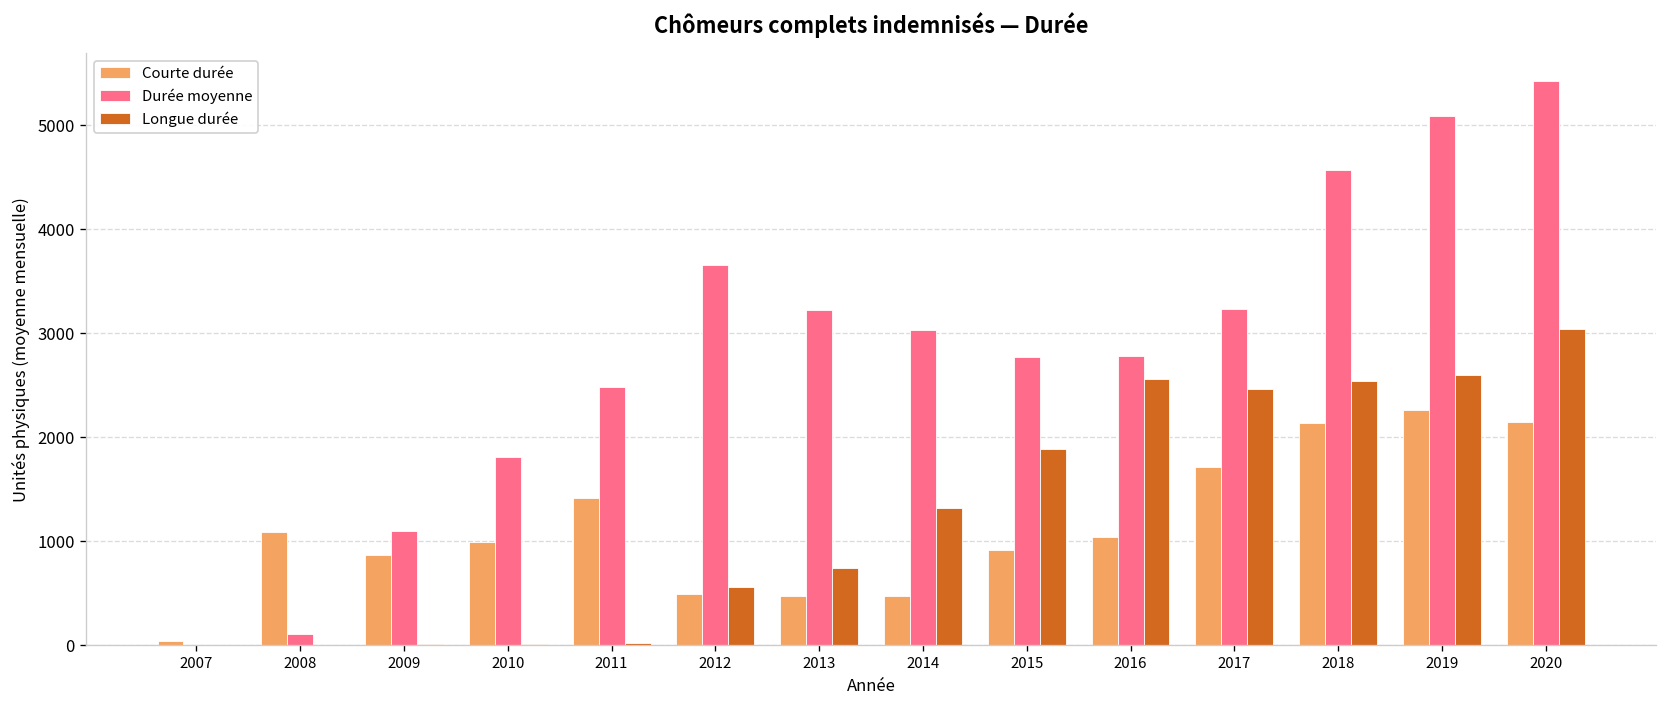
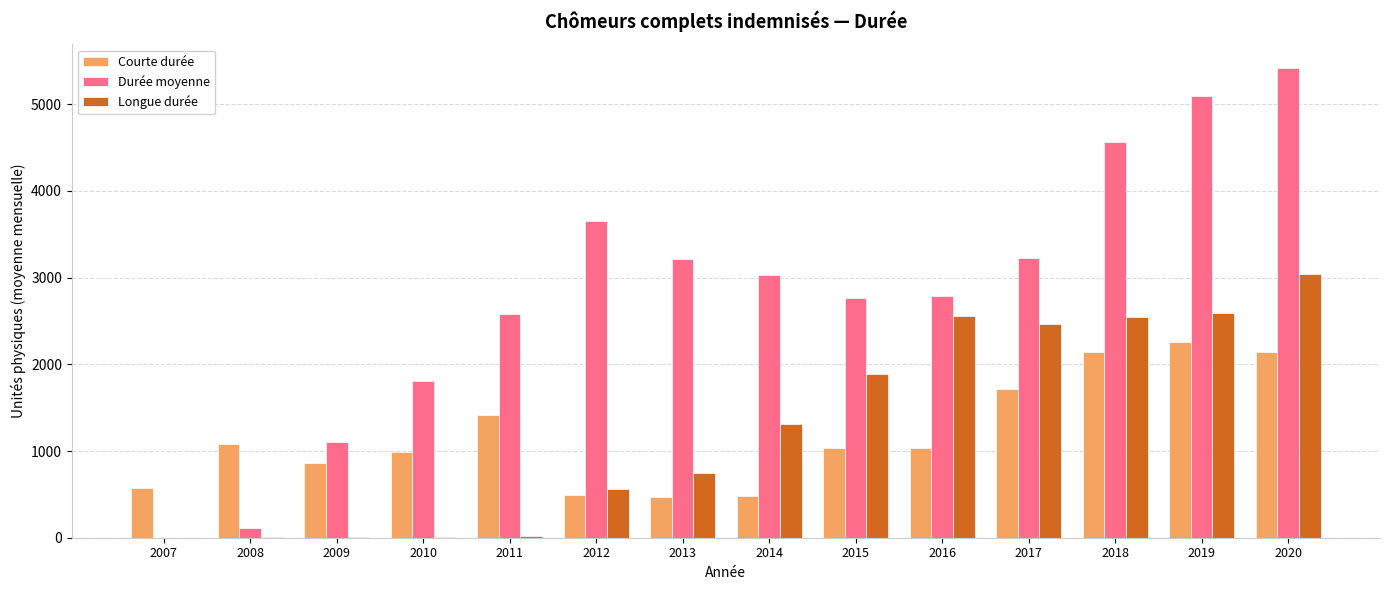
Courte durée, 2007: 0 -> 600
Durée moyenne, 2011: 2500 -> 2600
Courte durée, 2015: 900 -> 1000
